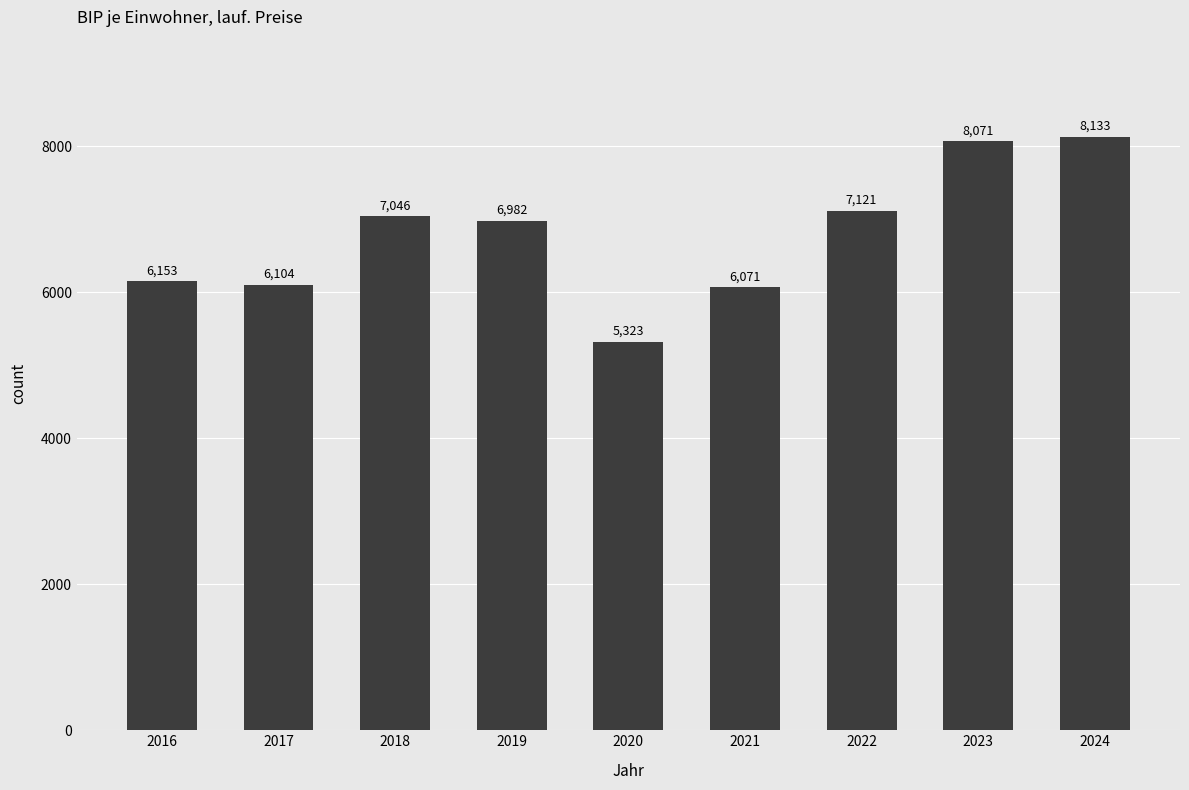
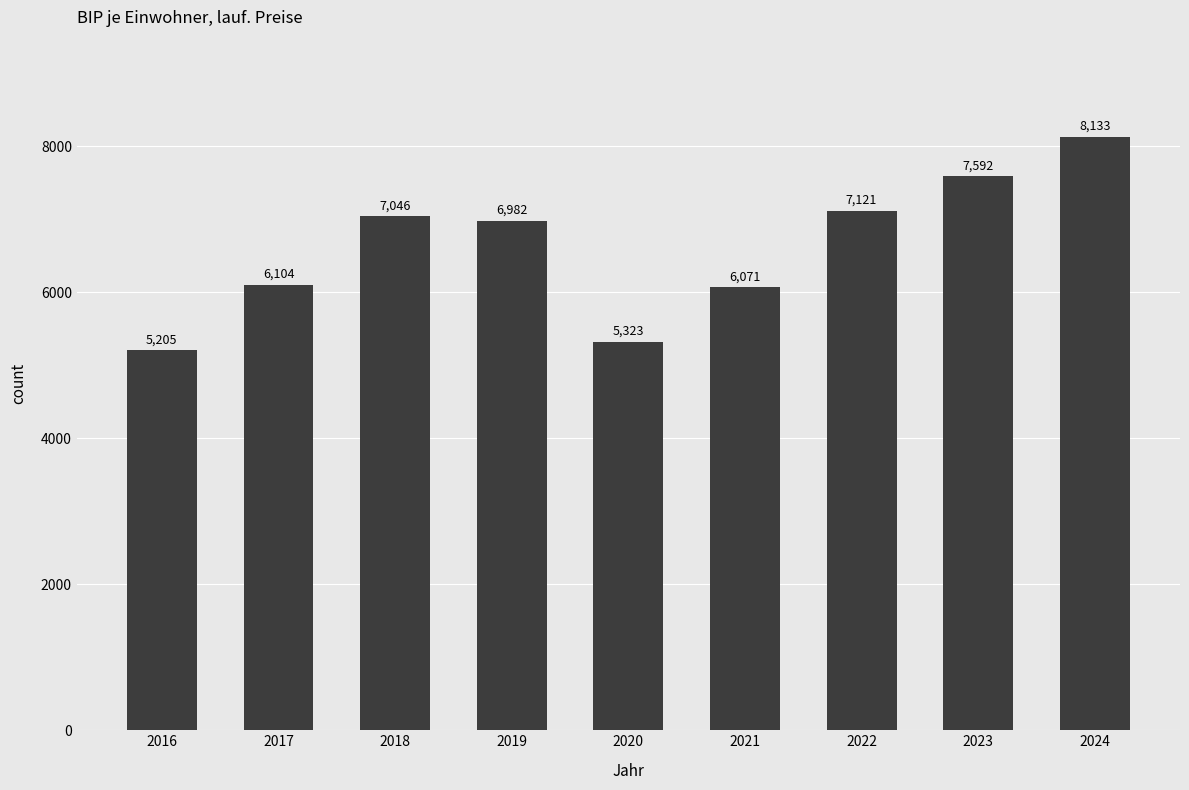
2016: 6,153 -> 5,205
2023: 8,071 -> 7,592
